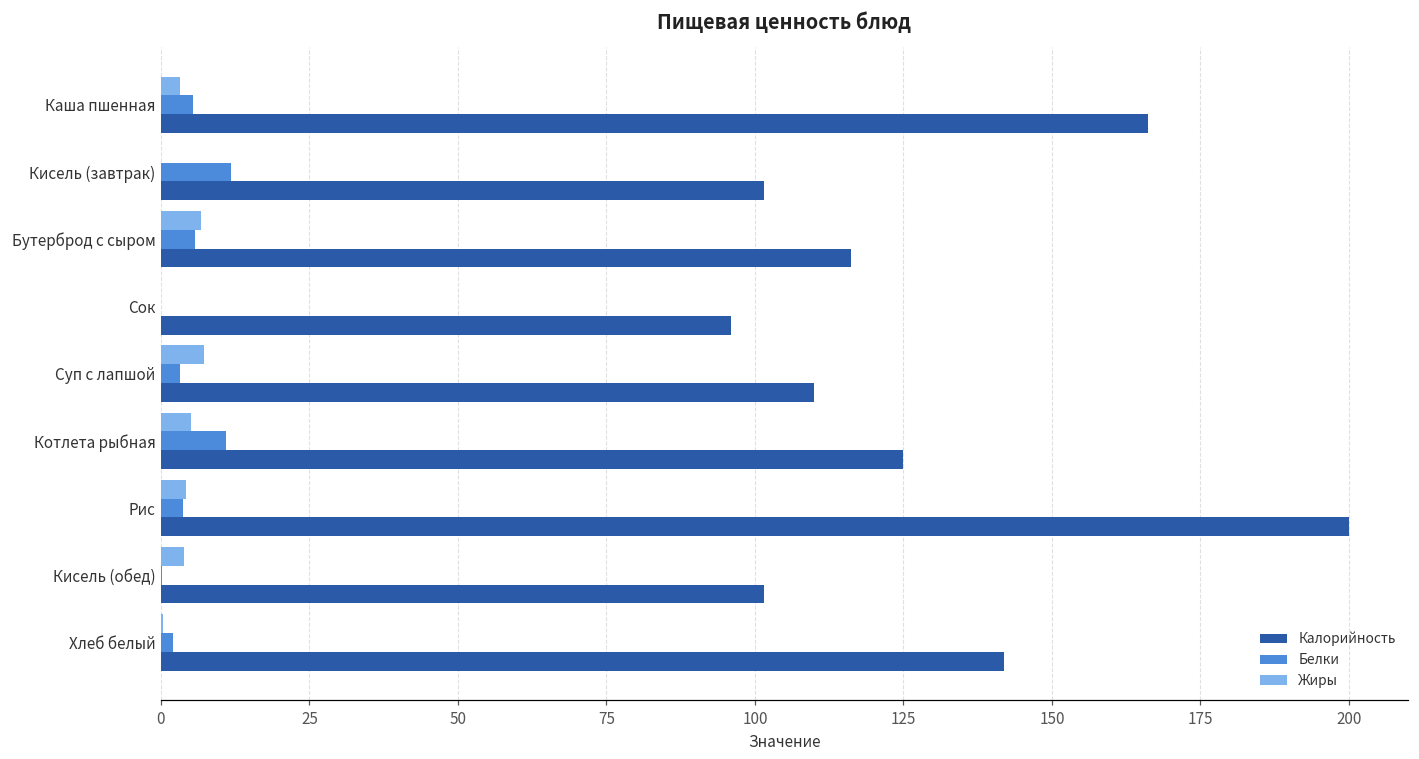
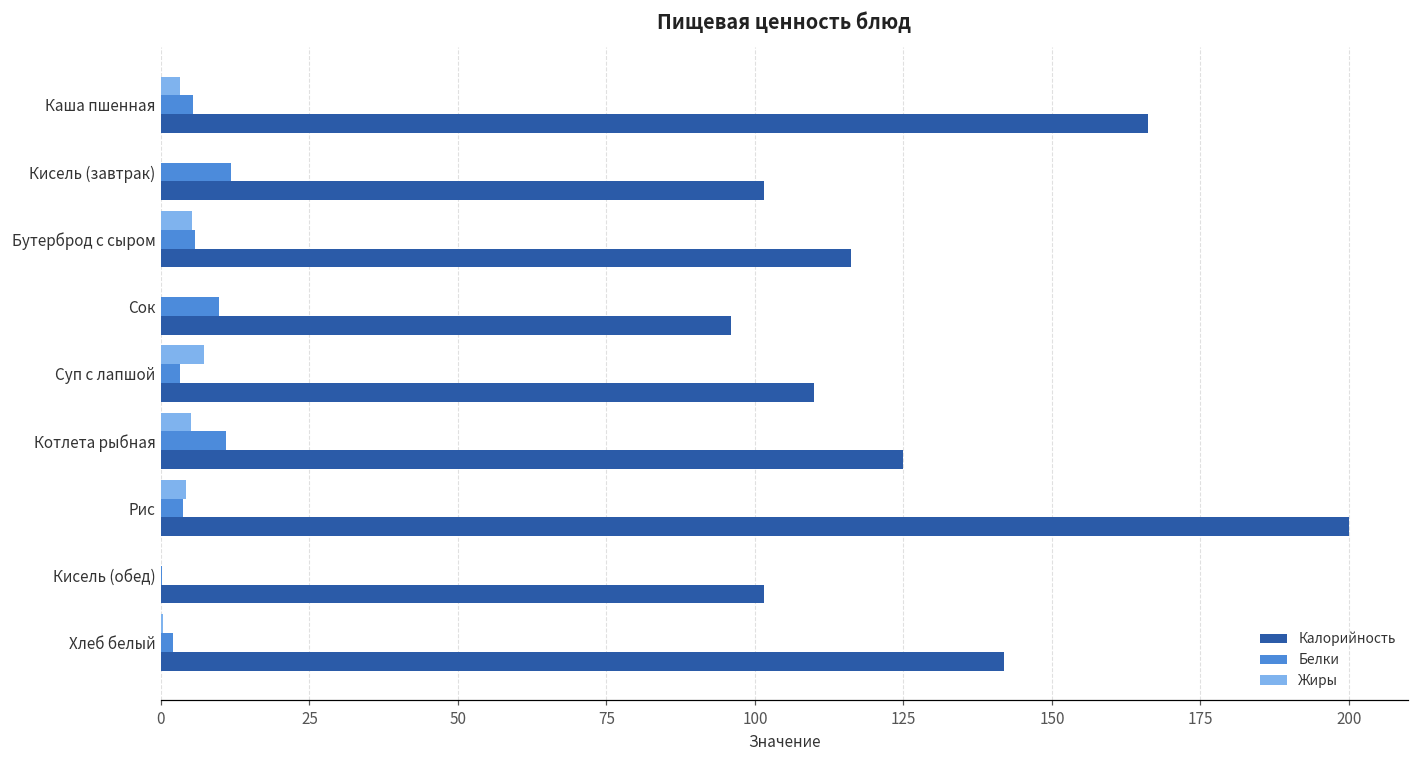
Жиры, Бутерброд с сыром: 7 -> 5
Белки, Сок: 0 -> 10
Жиры, Кисель (обед): 4 -> 0
